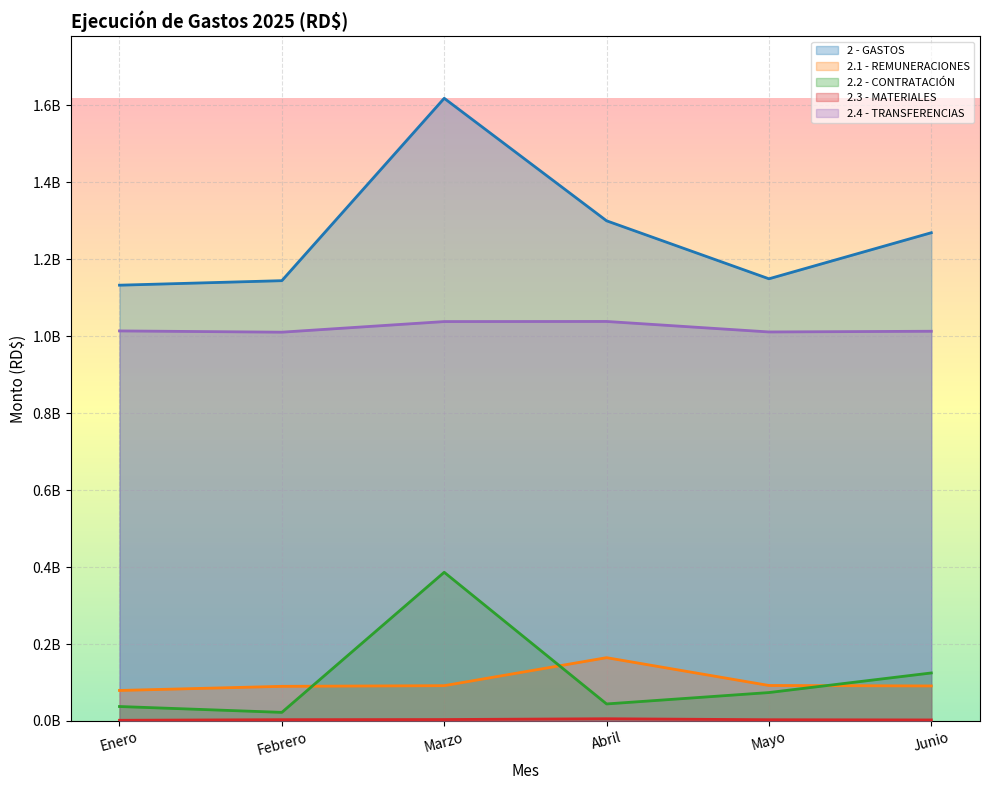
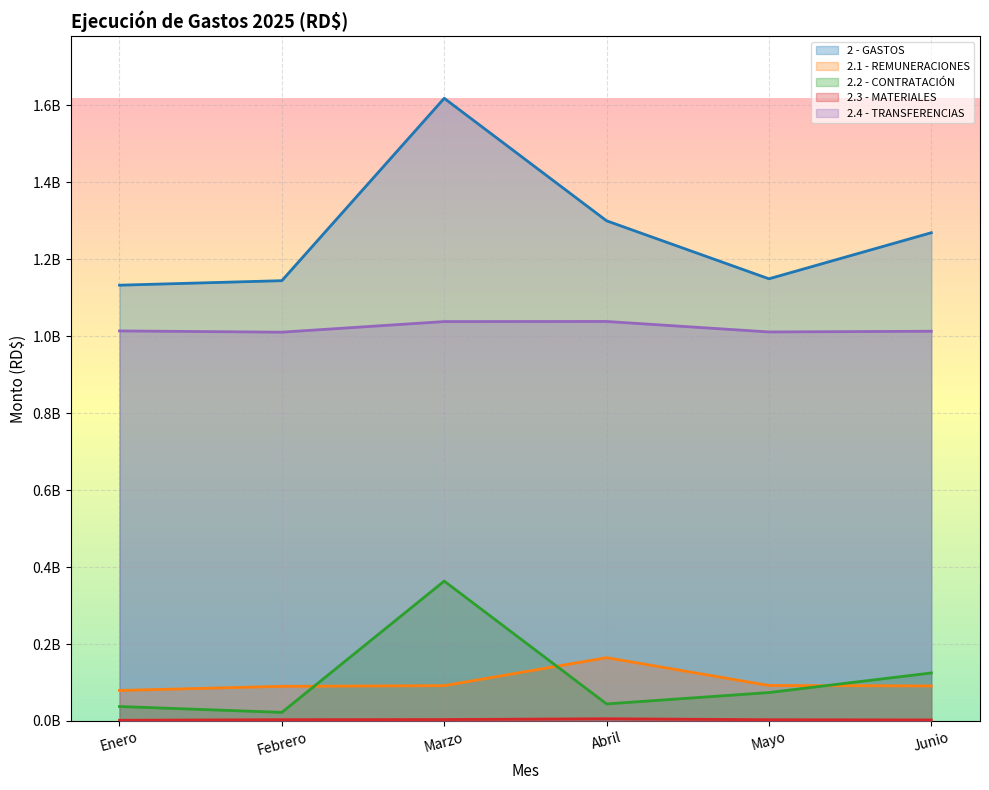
2.2 - CONTRATACIÓN, Marzo: 390000000 -> 360000000
